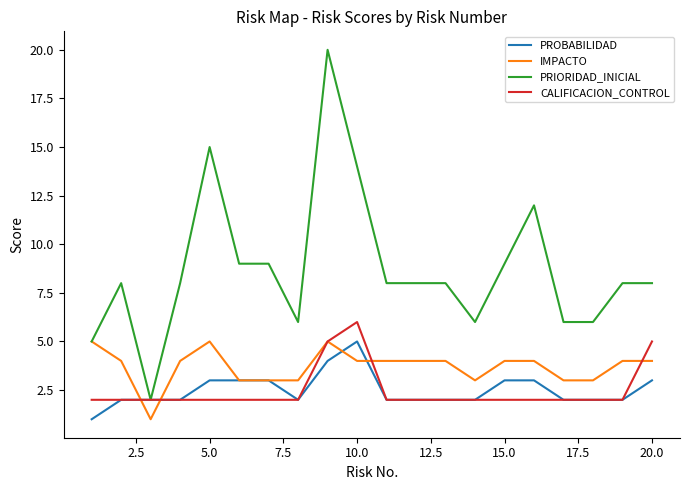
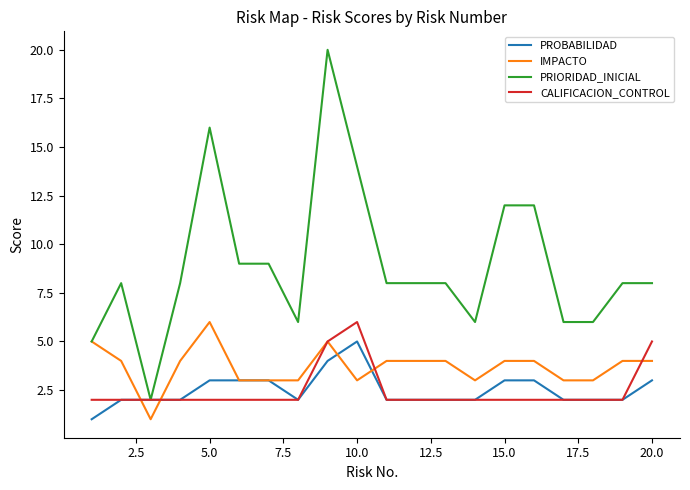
IMPACTO, 5.0: 5 -> 6
PRIORIDAD_INICIAL, 5.0: 15 -> 16
IMPACTO, 10.0: 4 -> 3
PRIORIDAD_INICIAL, 15.0: 9 -> 12
